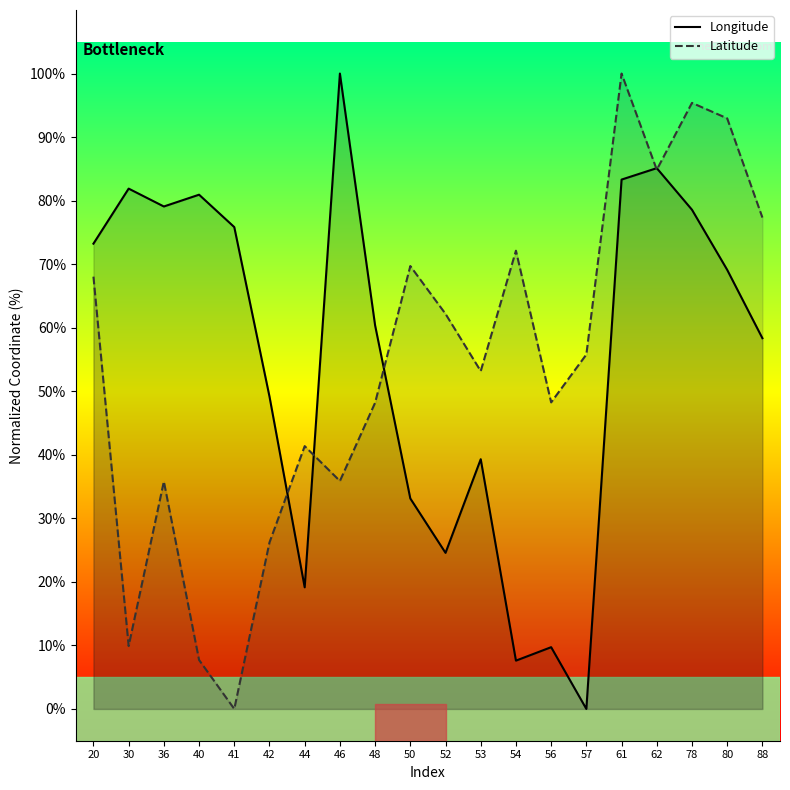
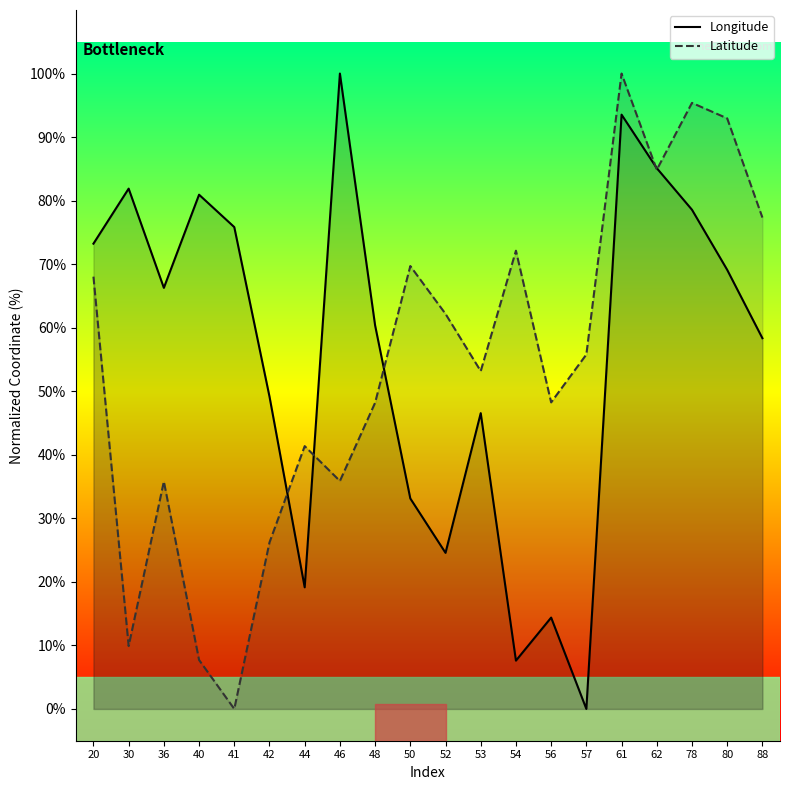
Longitude, 36: 79% -> 66%
Longitude, 53: 39% -> 47%
Longitude, 56: 10% -> 14%
Longitude, 61: 83% -> 94%
